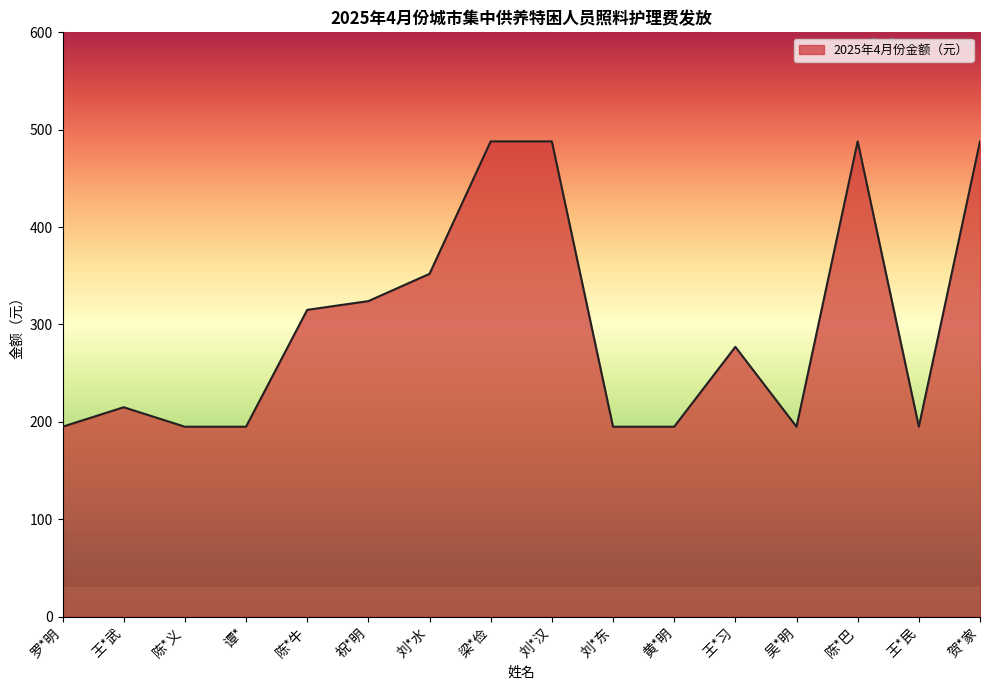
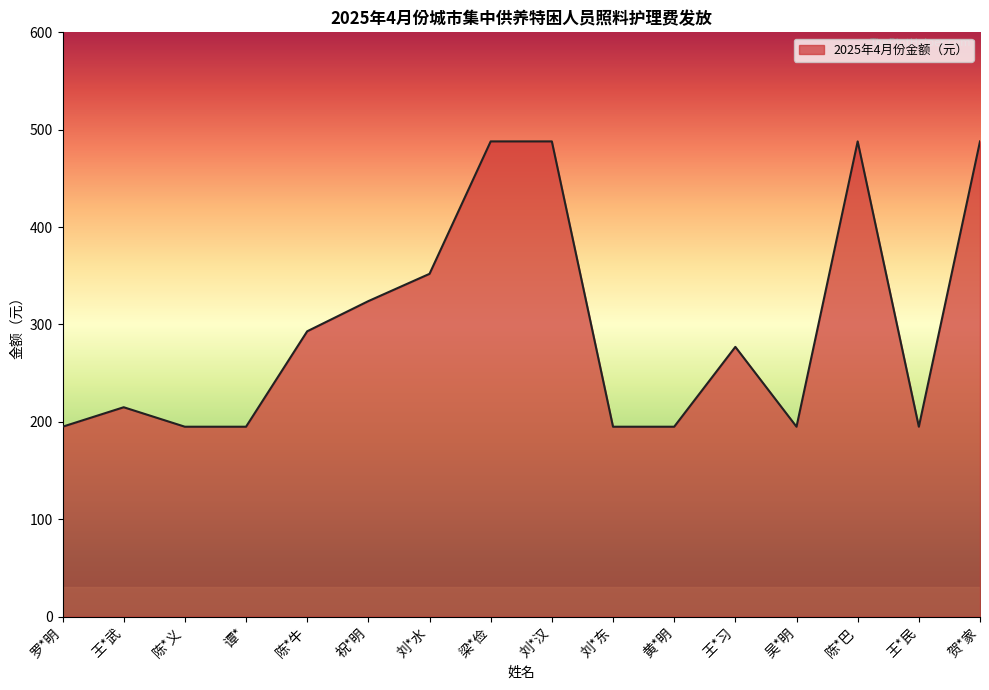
陈*牛: 320 -> 290
